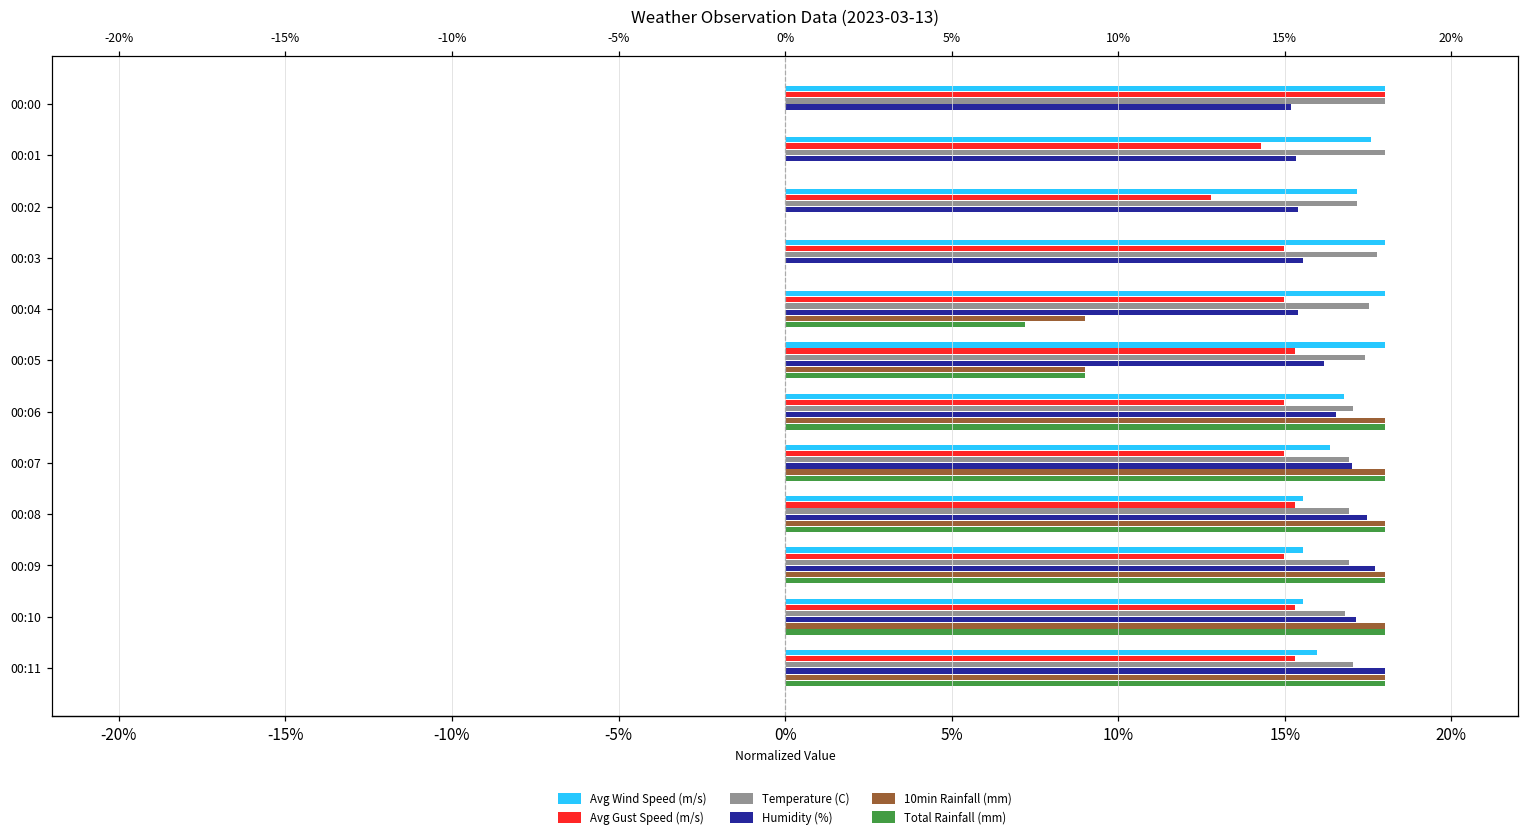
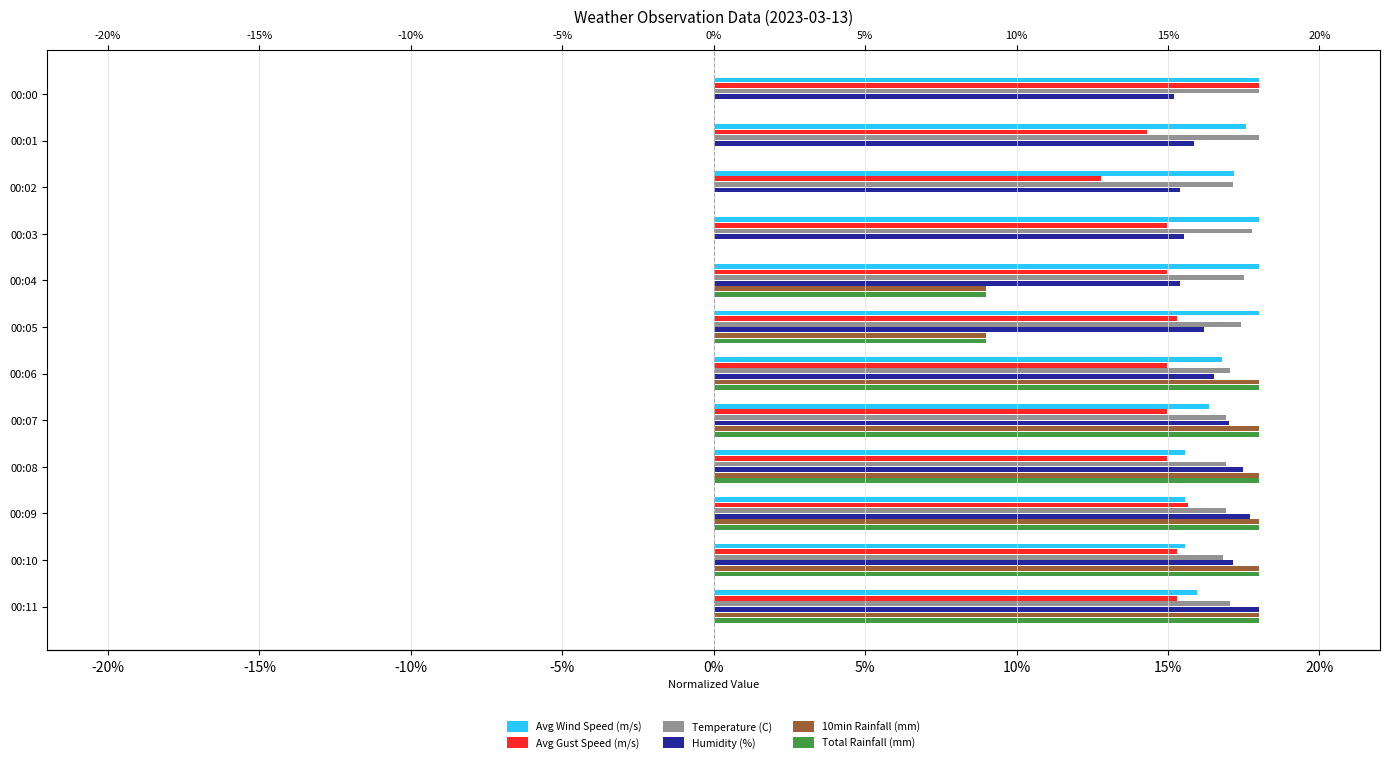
Humidity (%), 00:01: 15.3% -> 15.8%
Total Rainfall (mm), 00:04: 7.2% -> 9.0%
Avg Gust Speed (m/s), 00:08: 15.3% -> 15.0%
Avg Gust Speed (m/s), 00:09: 15.0% -> 15.6%
